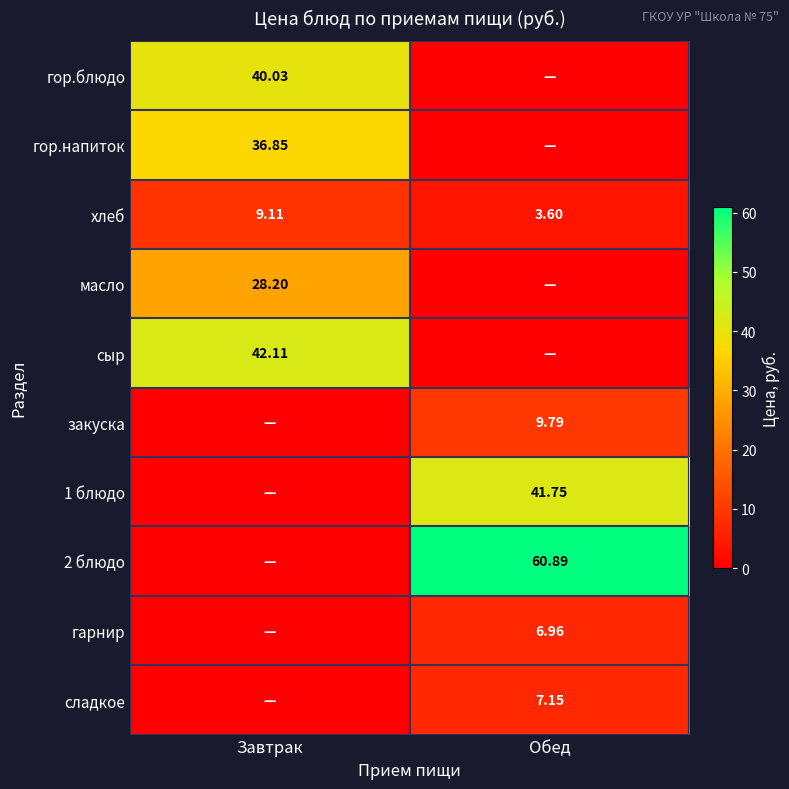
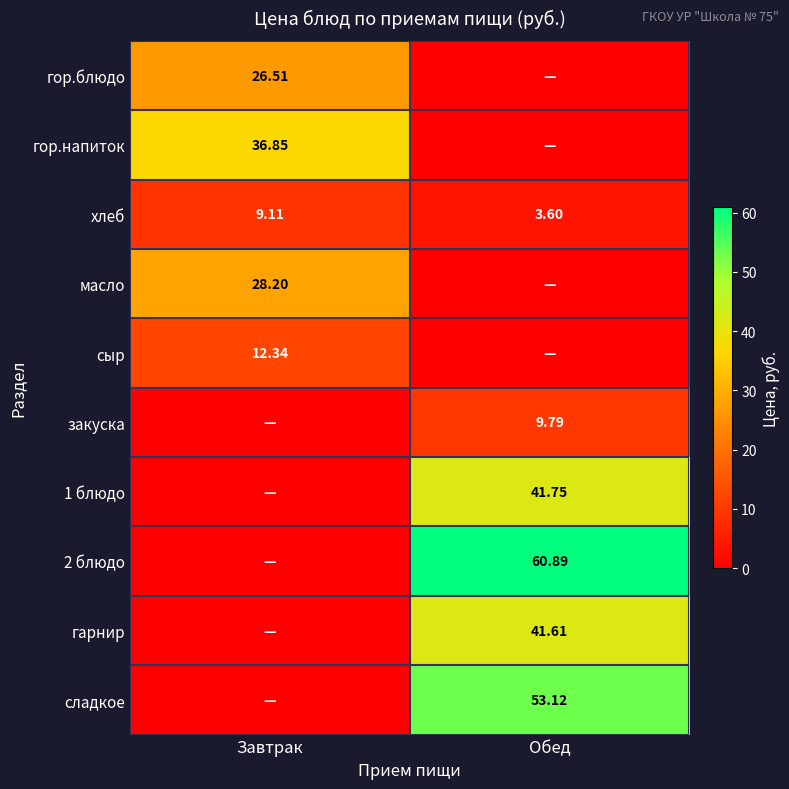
гор.блюдо, Завтрак: 40.03 -> 26.51
сыр, Завтрак: 42.11 -> 12.34
гарнир, Обед: 6.96 -> 41.61
сладкое, Обед: 7.15 -> 53.12
